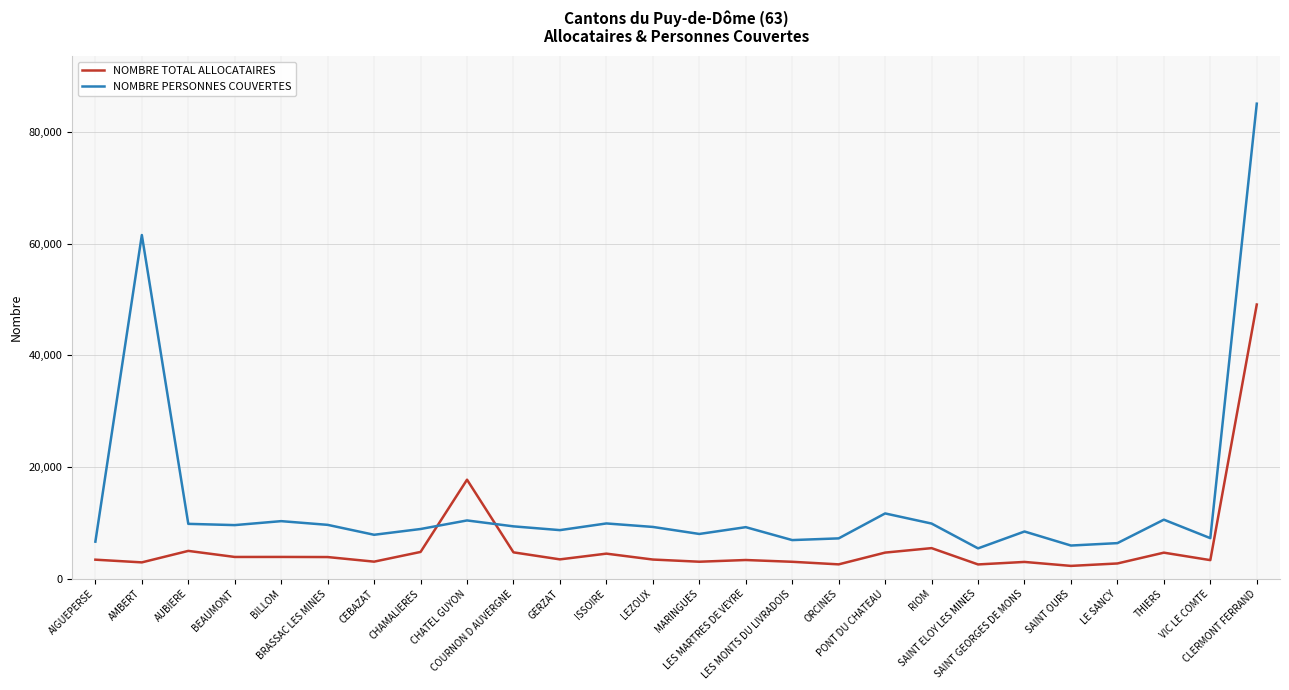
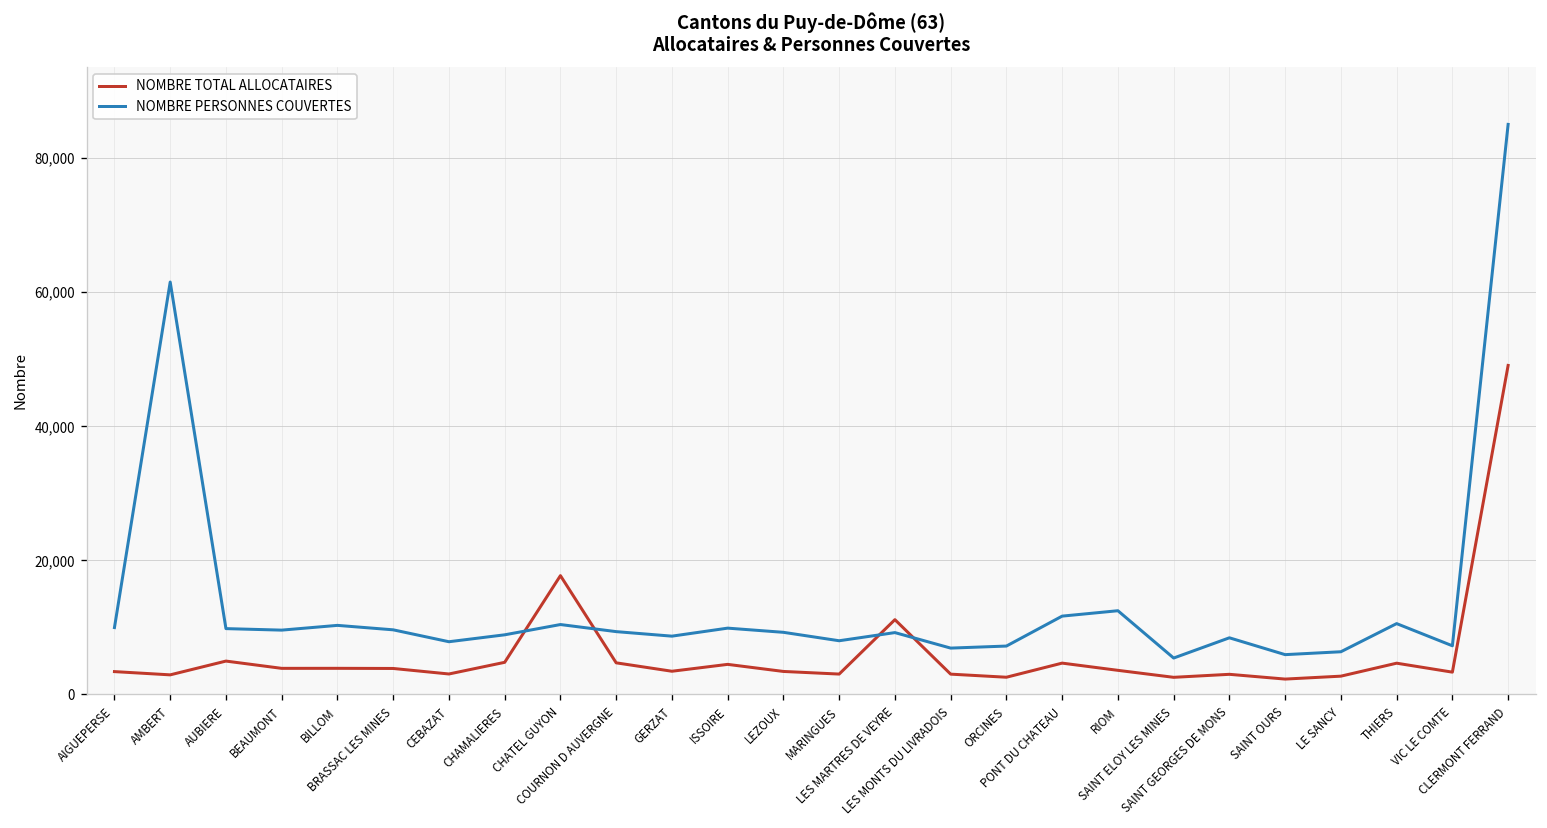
NOMBRE PERSONNES COUVERTES, AIGUEPERSE: 7,000 -> 10,000
NOMBRE TOTAL ALLOCATAIRES, LES MARTRES DE VEYRE: 3,000 -> 11,000
NOMBRE TOTAL ALLOCATAIRES, RIOM: 5,000 -> 4,000
NOMBRE PERSONNES COUVERTES, RIOM: 10,000 -> 12,000
